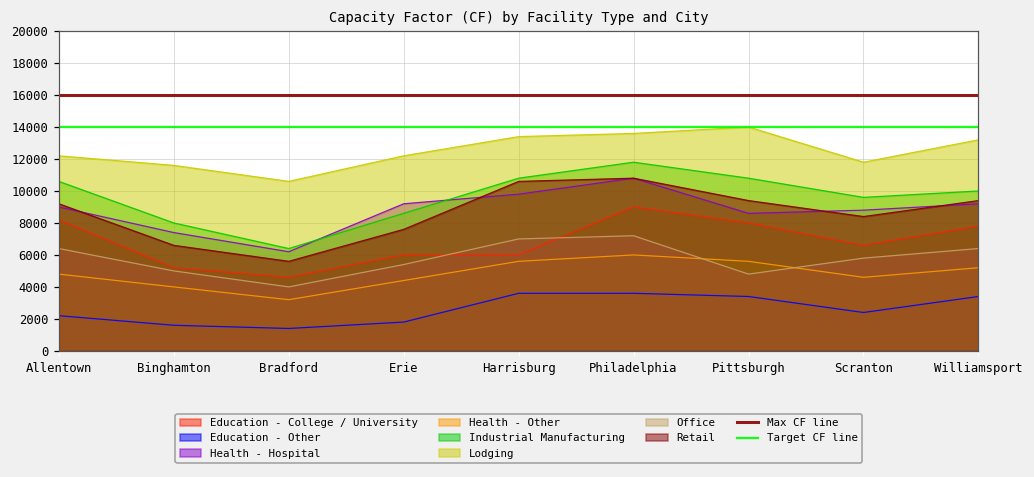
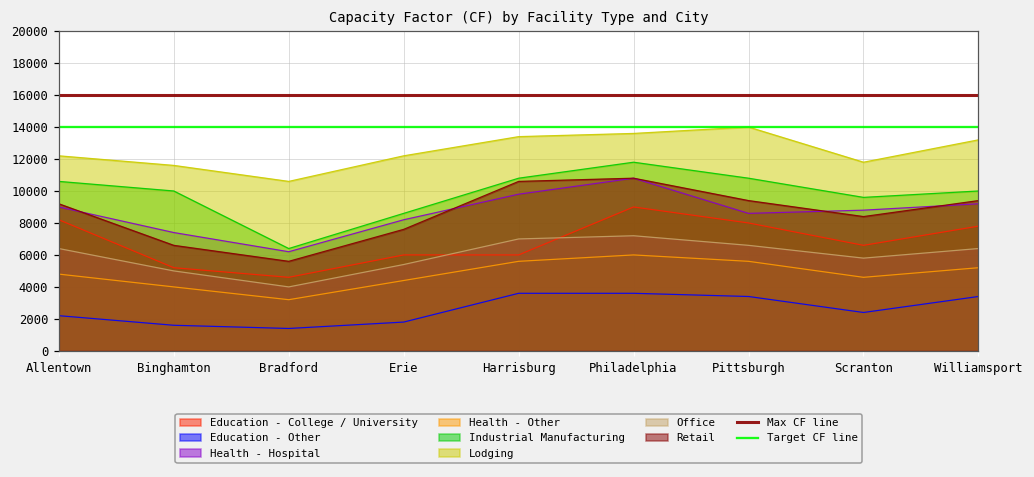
Industrial Manufacturing, Binghamton: 8000 -> 10000
Health - Hospital, Erie: 9200 -> 8200
Office, Pittsburgh: 4800 -> 6600
